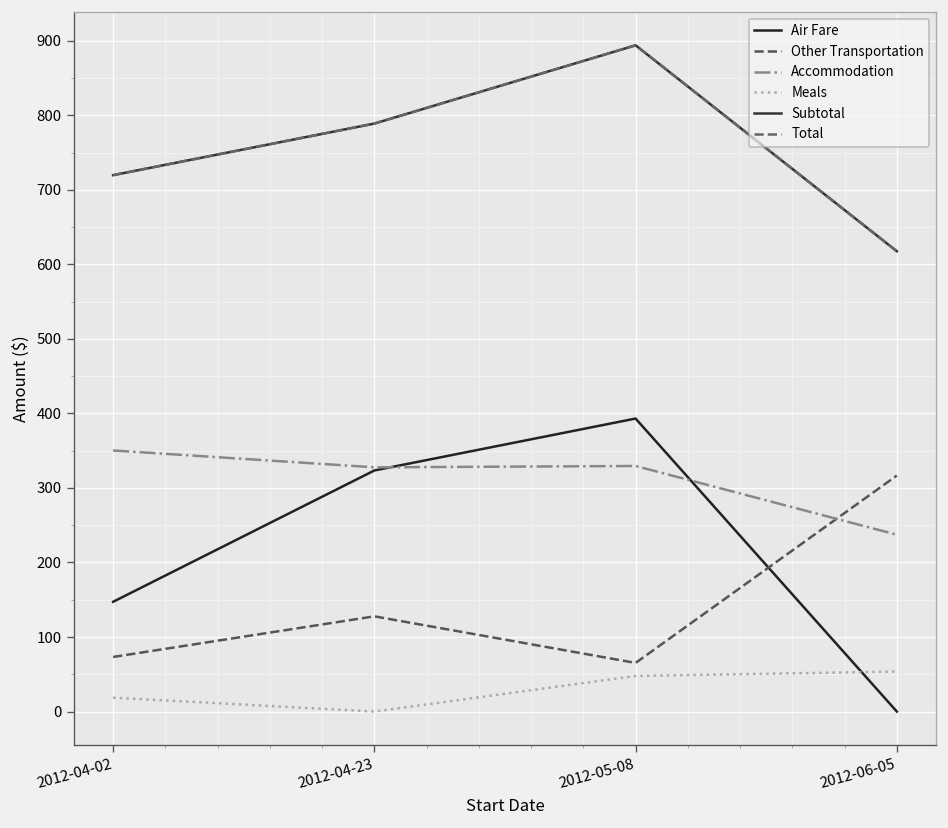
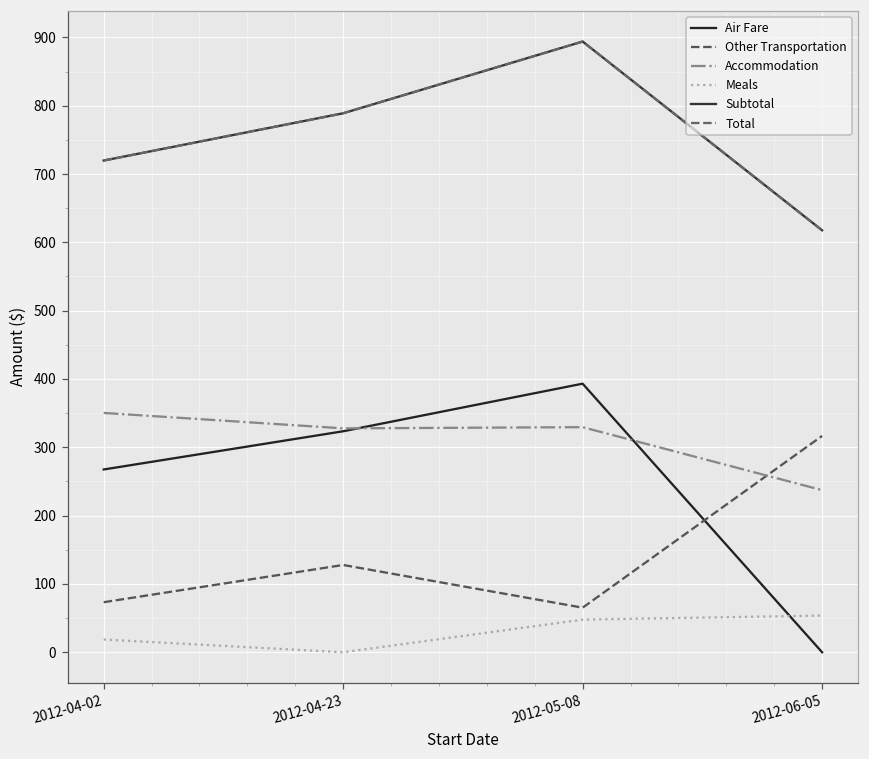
Air Fare, 2012-04-02: 150 -> 270
